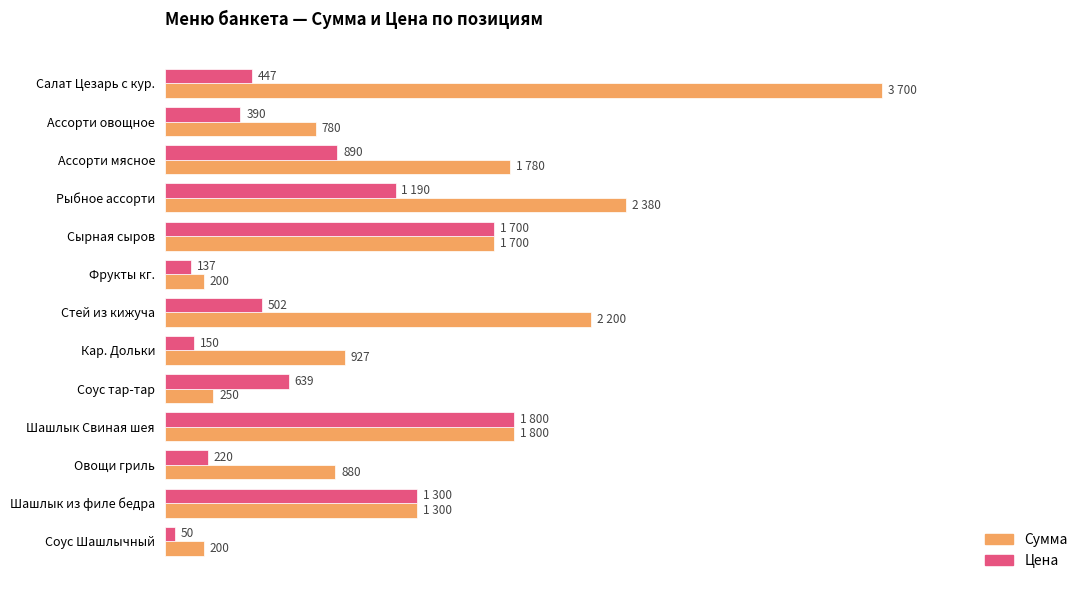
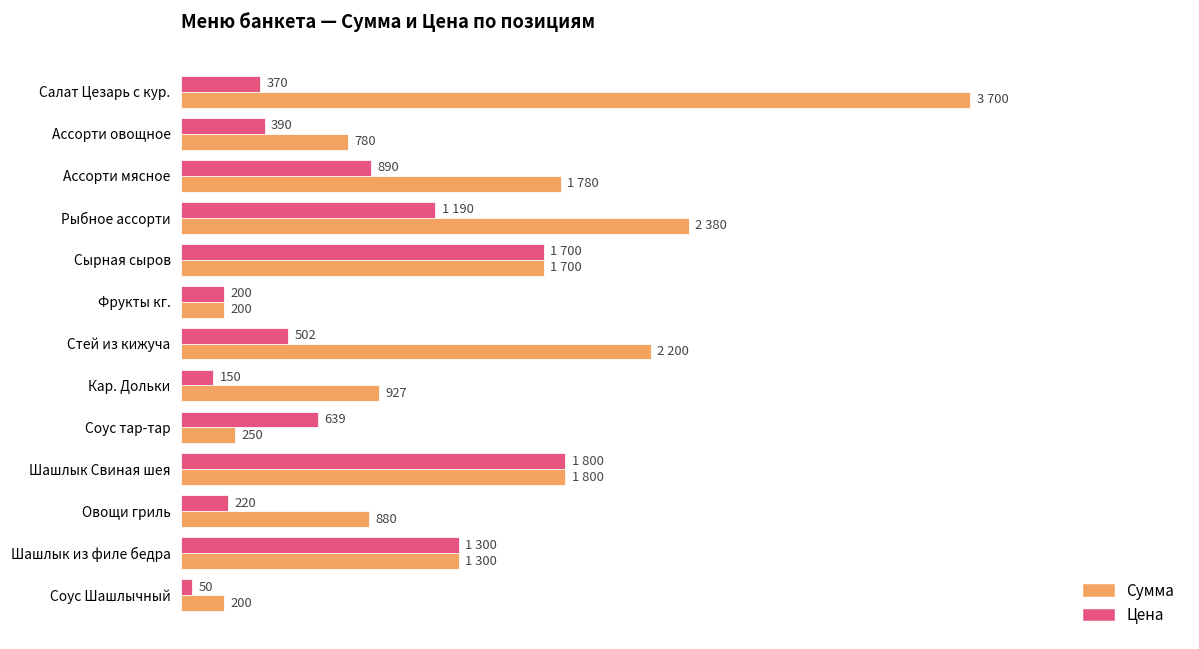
Цена, Салат Цезарь с кур.: 447 -> 370
Цена, Фрукты кг.: 137 -> 200
